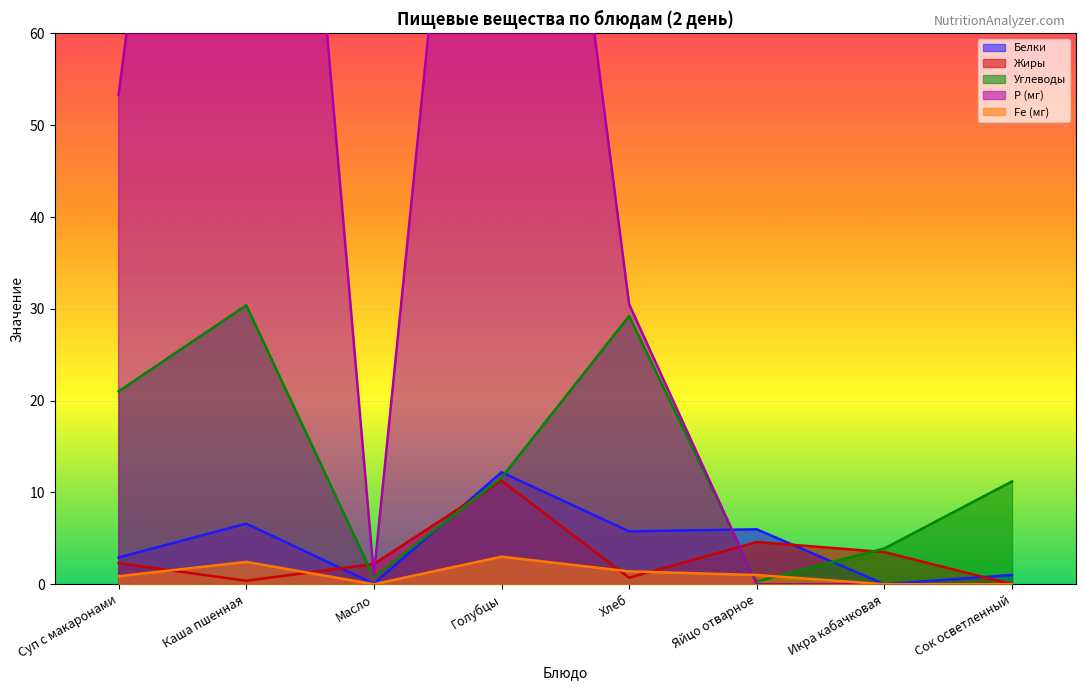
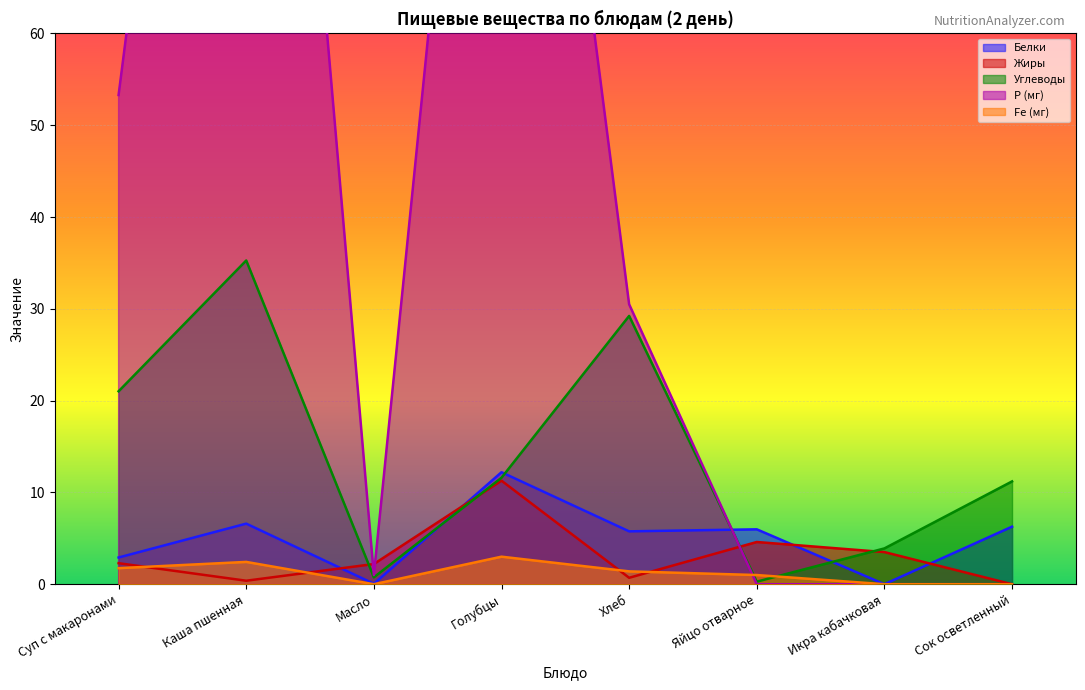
Fe (мг), Суп с макаронами: 1 -> 2
Углеводы, Каша пшенная: 30 -> 35
Белки, Сок осветленный: 1 -> 6
